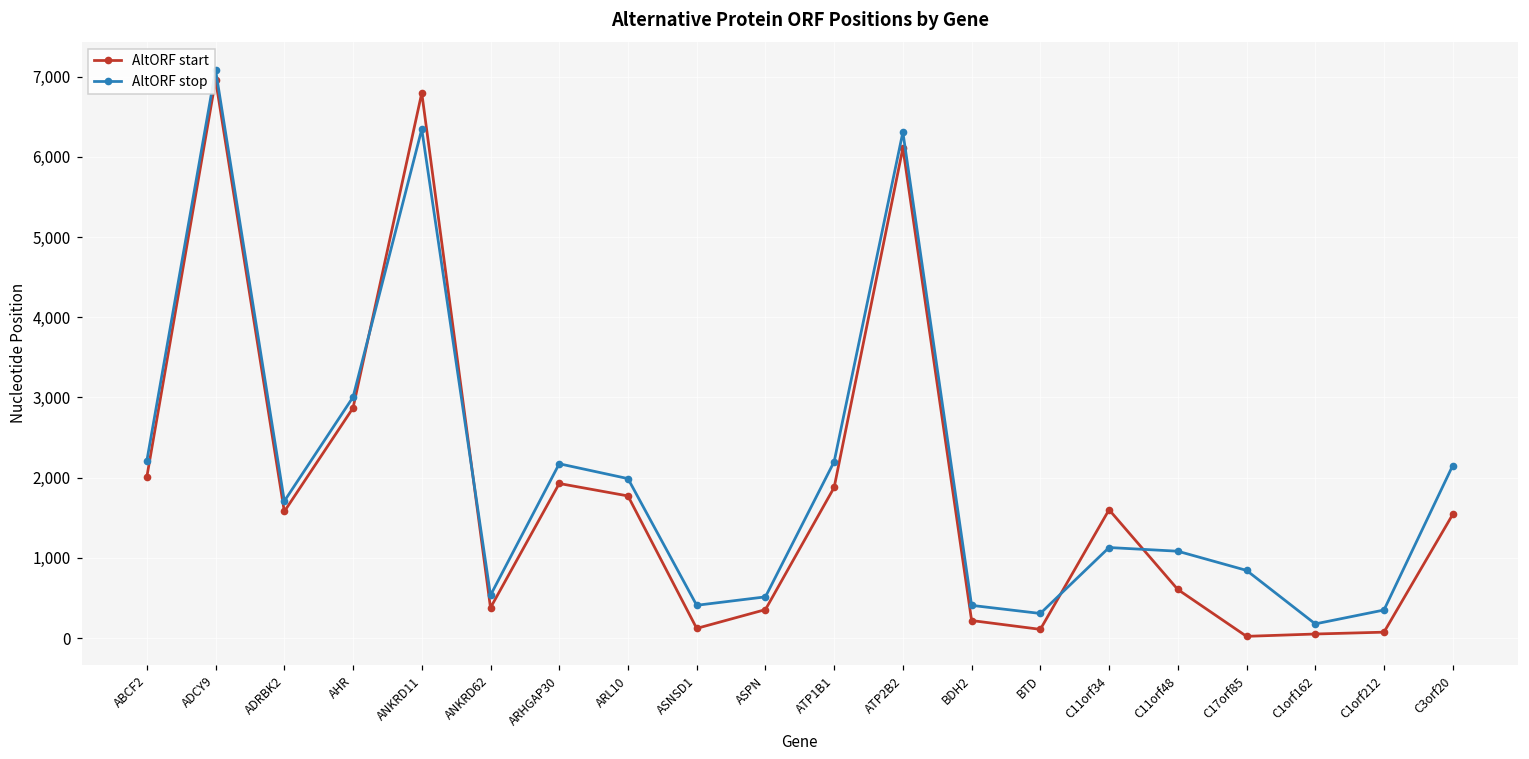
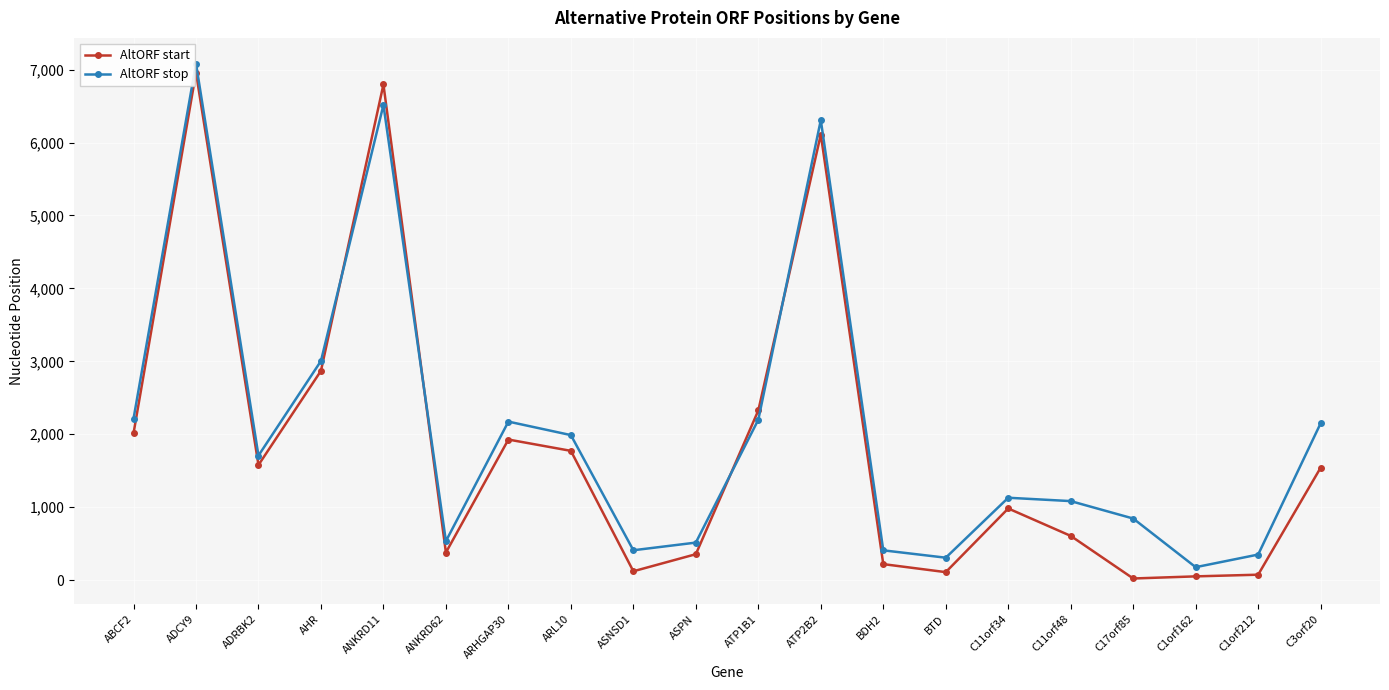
AltORF stop, ANKRD11: 6,300 -> 6,500
AltORF start, ATP1B1: 1,900 -> 2,300
AltORF start, C11orf34: 1,600 -> 1,000
